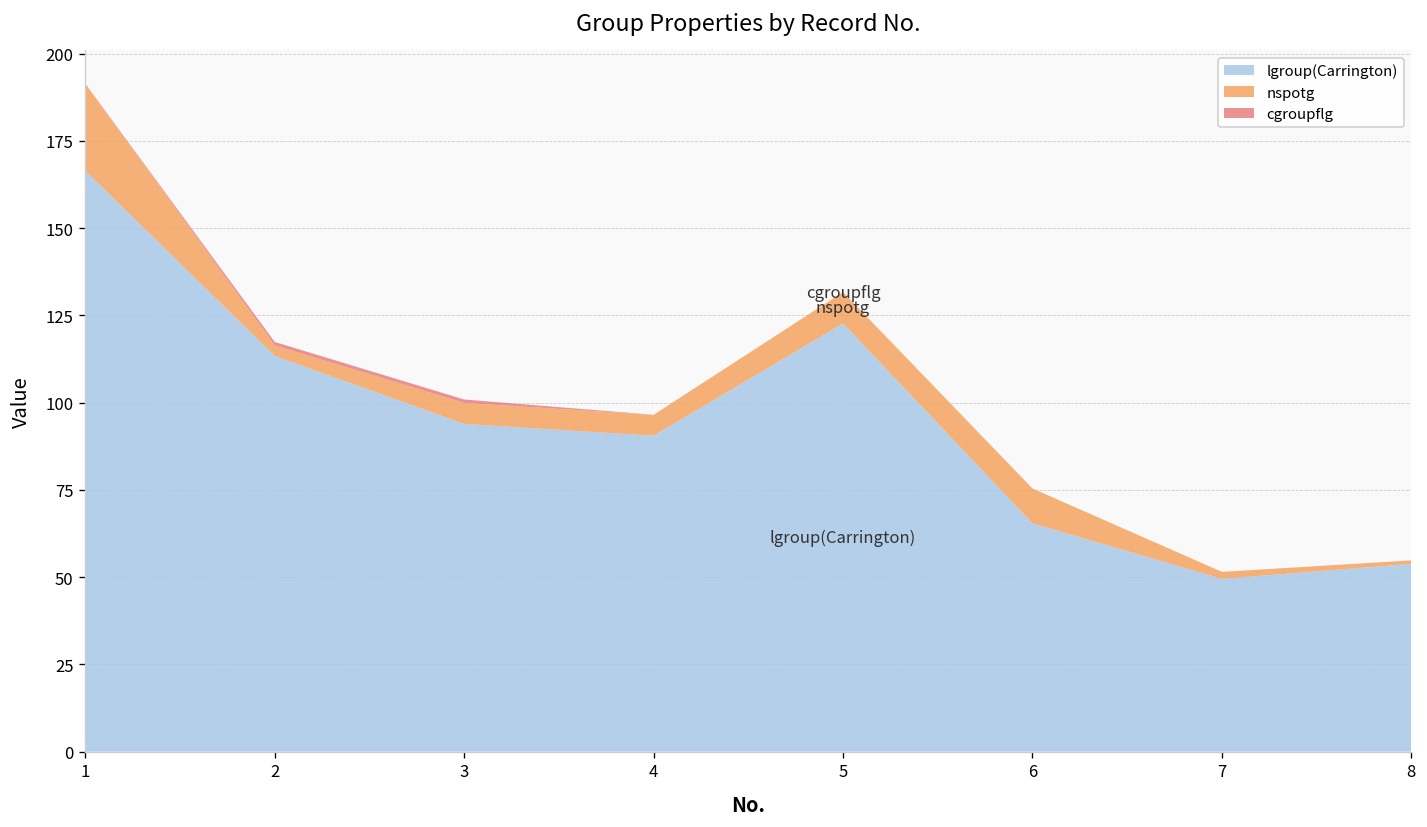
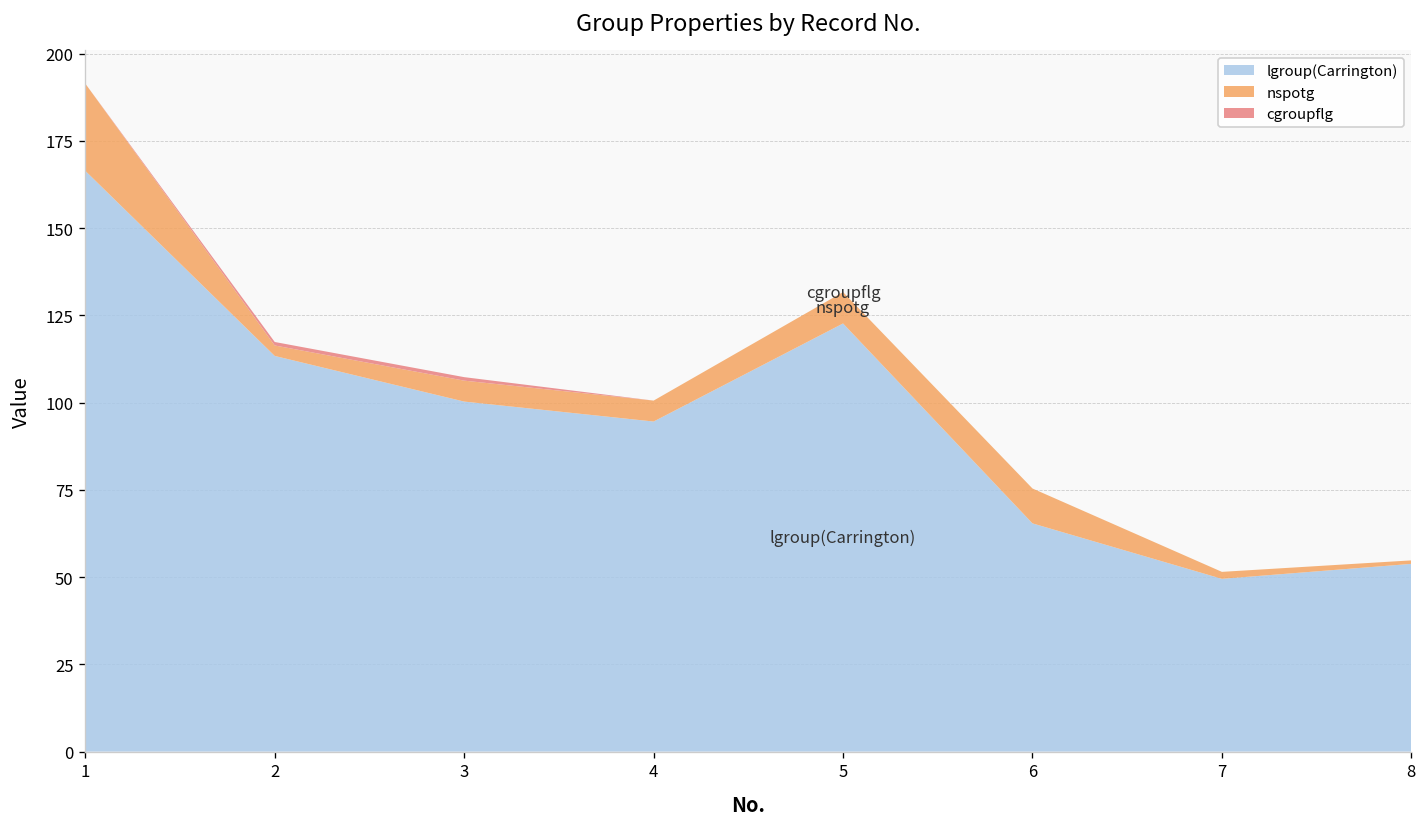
lgroup(Carrington), 3: 94 -> 100
lgroup(Carrington), 4: 91 -> 95
